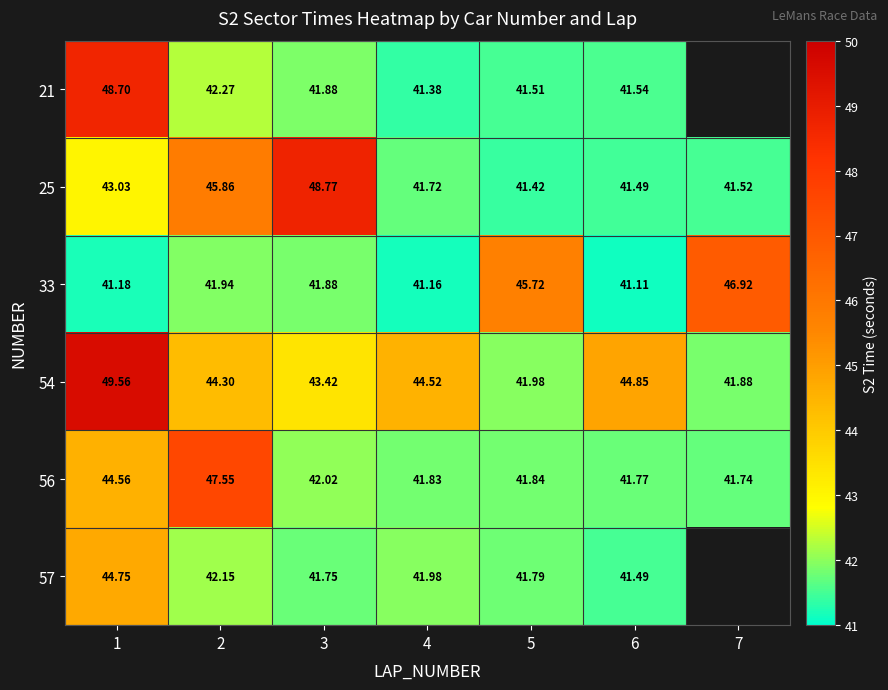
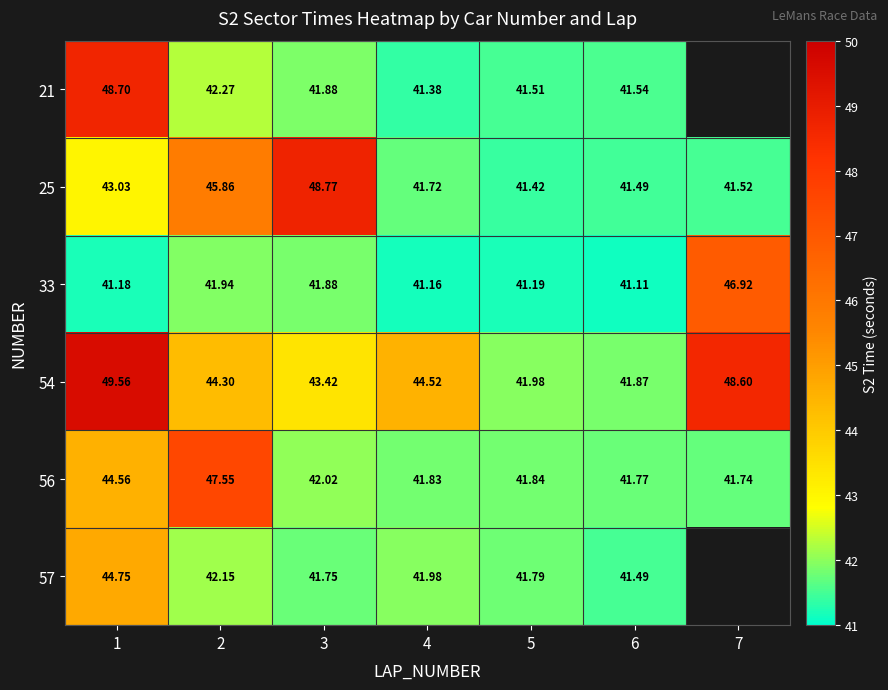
33, 5: 45.72 -> 41.19
54, 6: 44.85 -> 41.87
54, 7: 41.88 -> 48.60
